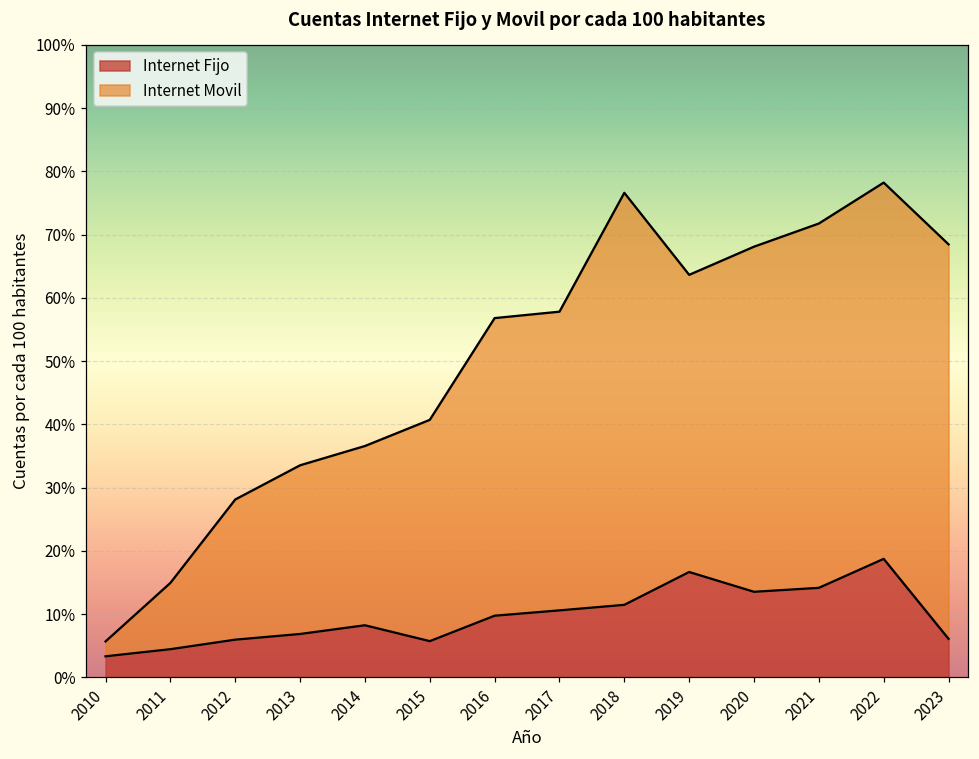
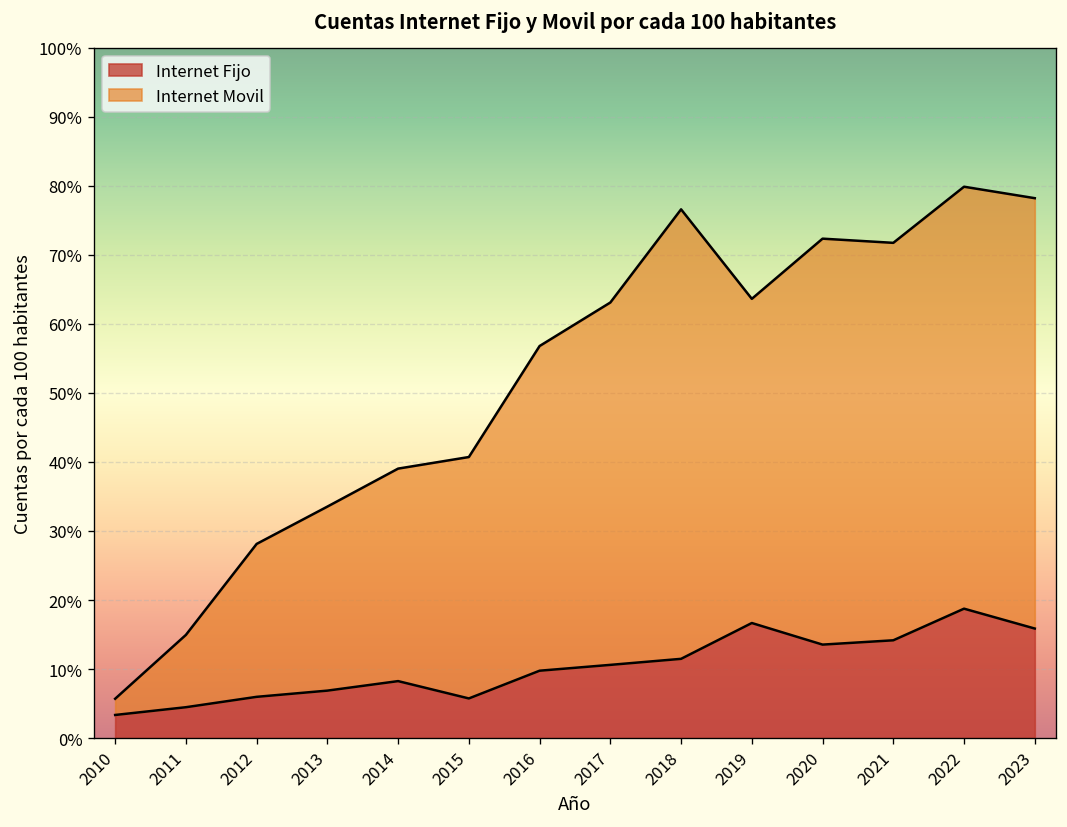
Internet Movil, 2014: 28% -> 31%
Internet Movil, 2017: 47% -> 52%
Internet Movil, 2020: 55% -> 59%
Internet Movil, 2022: 59% -> 61%
Internet Fijo, 2023: 6% -> 16%
